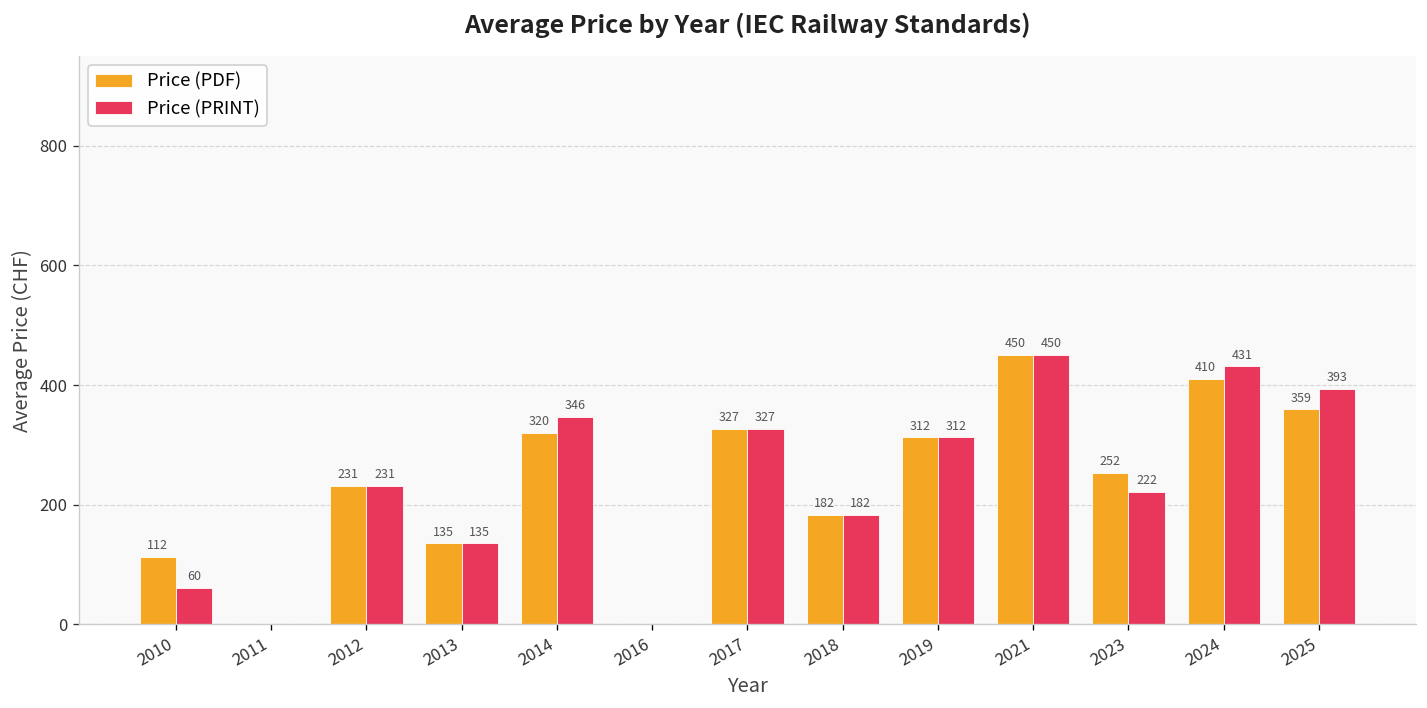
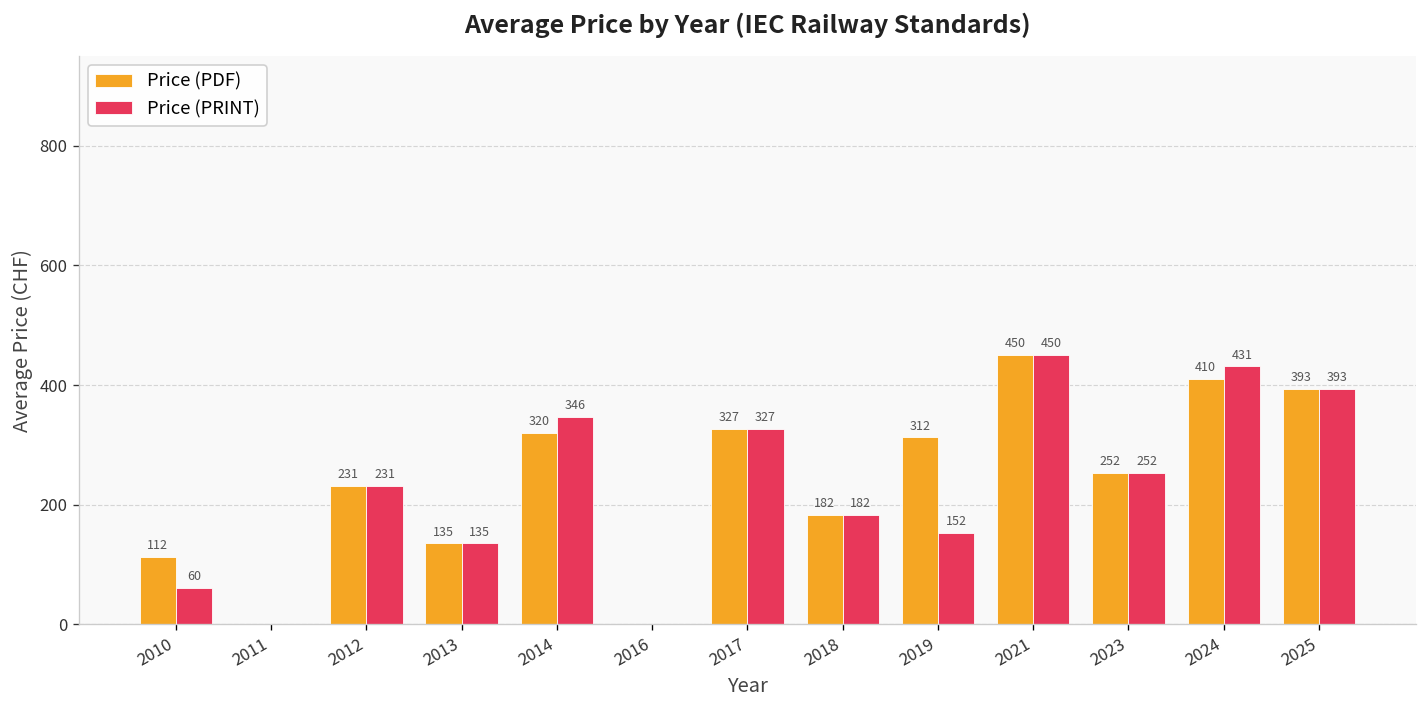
Price (PRINT), 2019: 312 -> 152
Price (PRINT), 2023: 222 -> 252
Price (PDF), 2025: 359 -> 393
